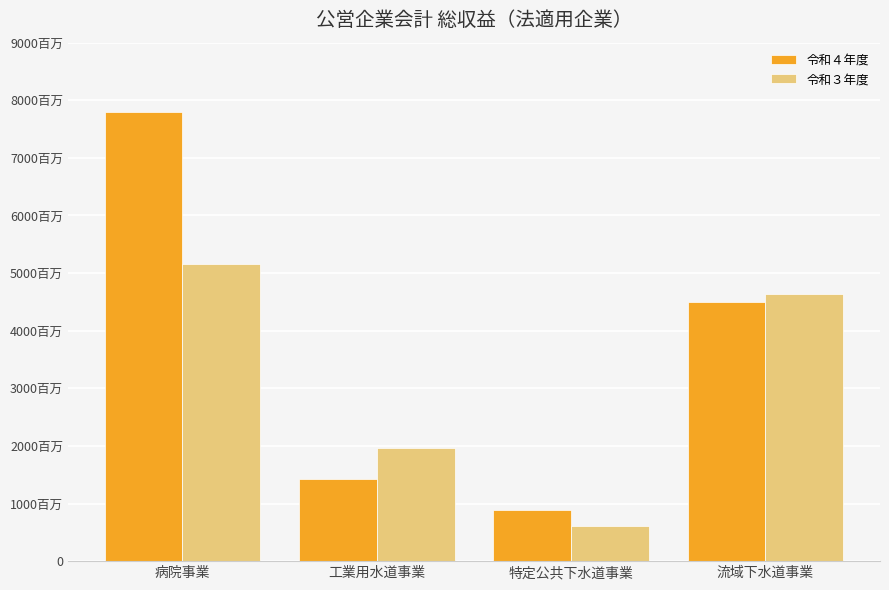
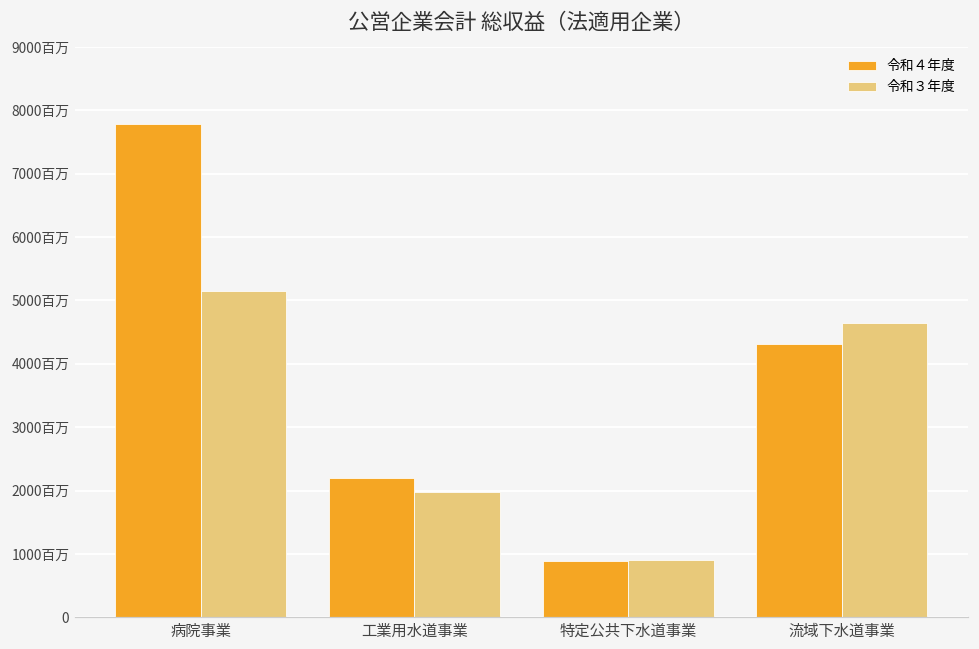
令和４年度, 工業用水道事業: 1400百万 -> 2200百万
令和３年度, 特定公共下水道事業: 600百万 -> 900百万
令和４年度, 流域下水道事業: 4500百万 -> 4300百万
